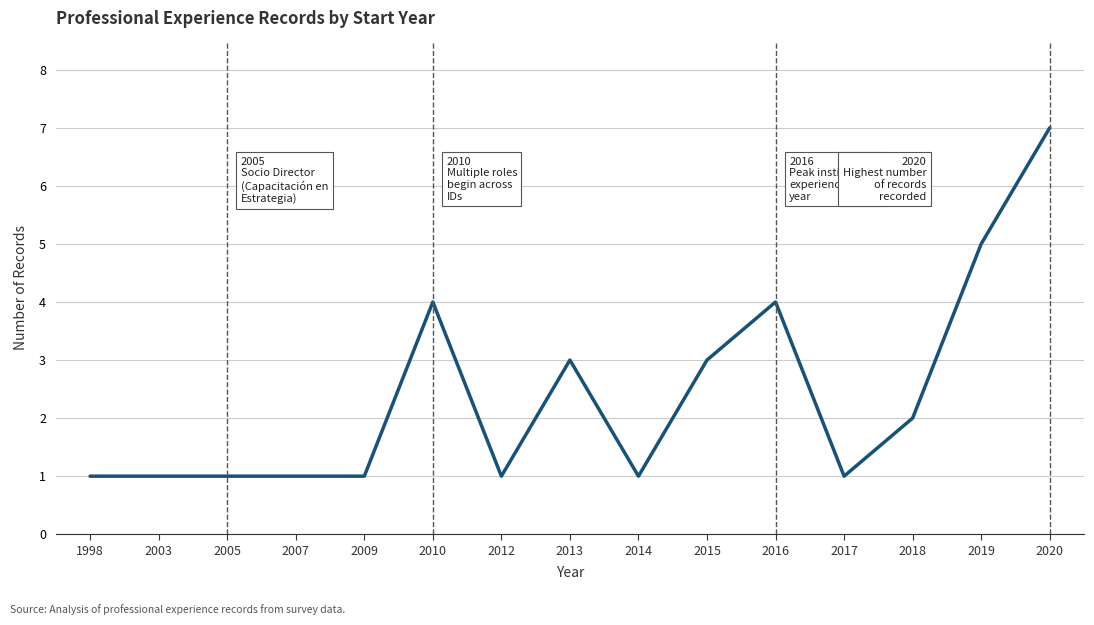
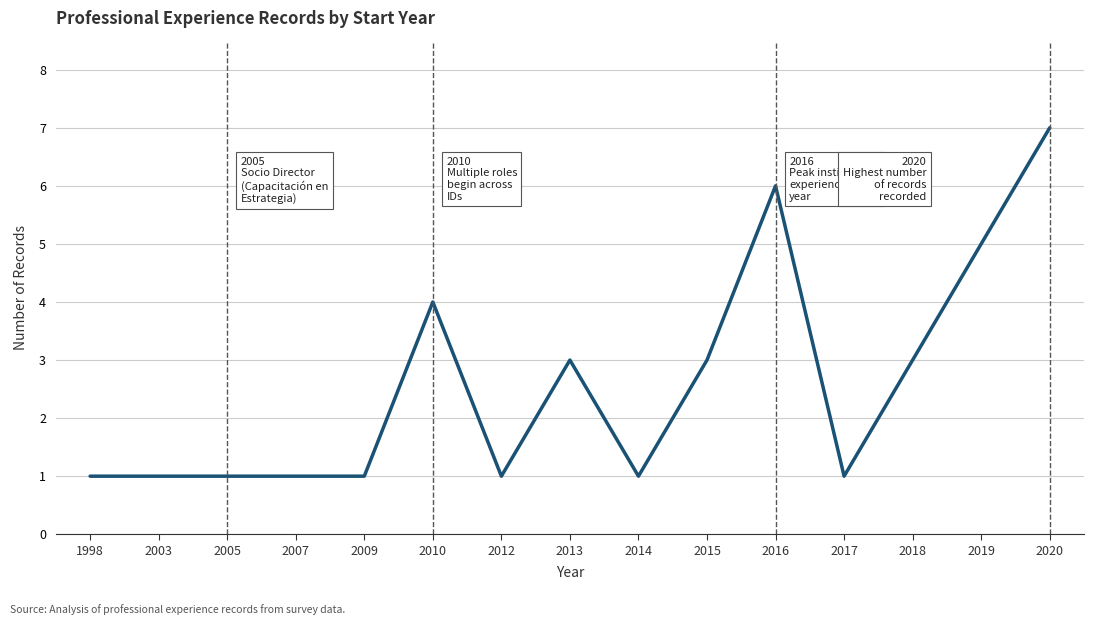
2016: 4 -> 6
2018: 2 -> 3
